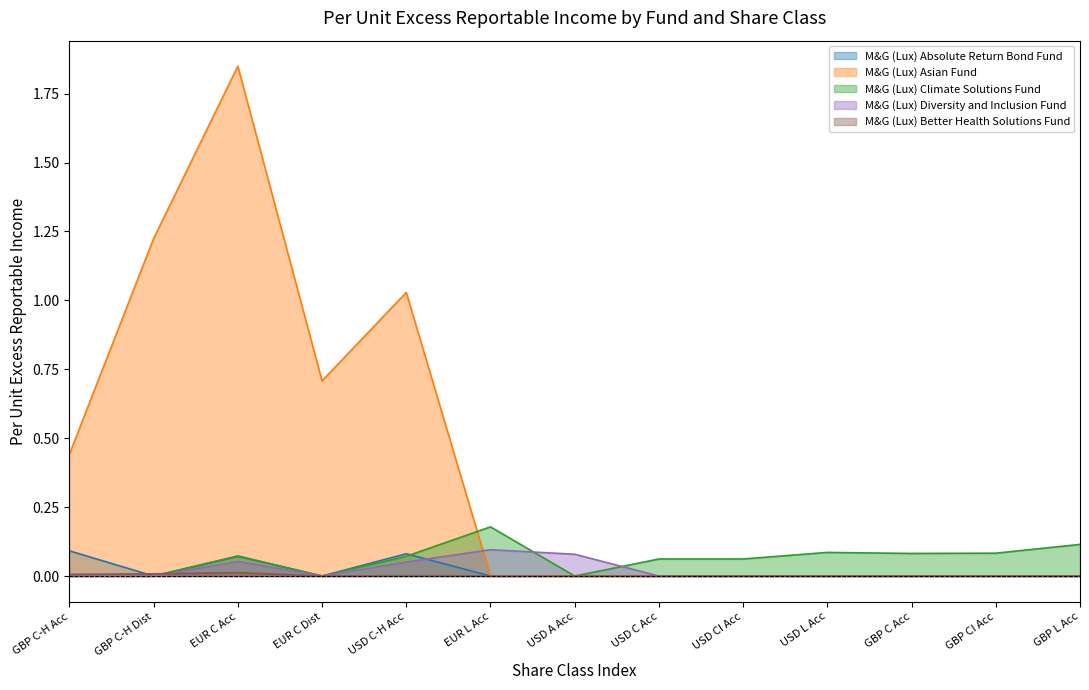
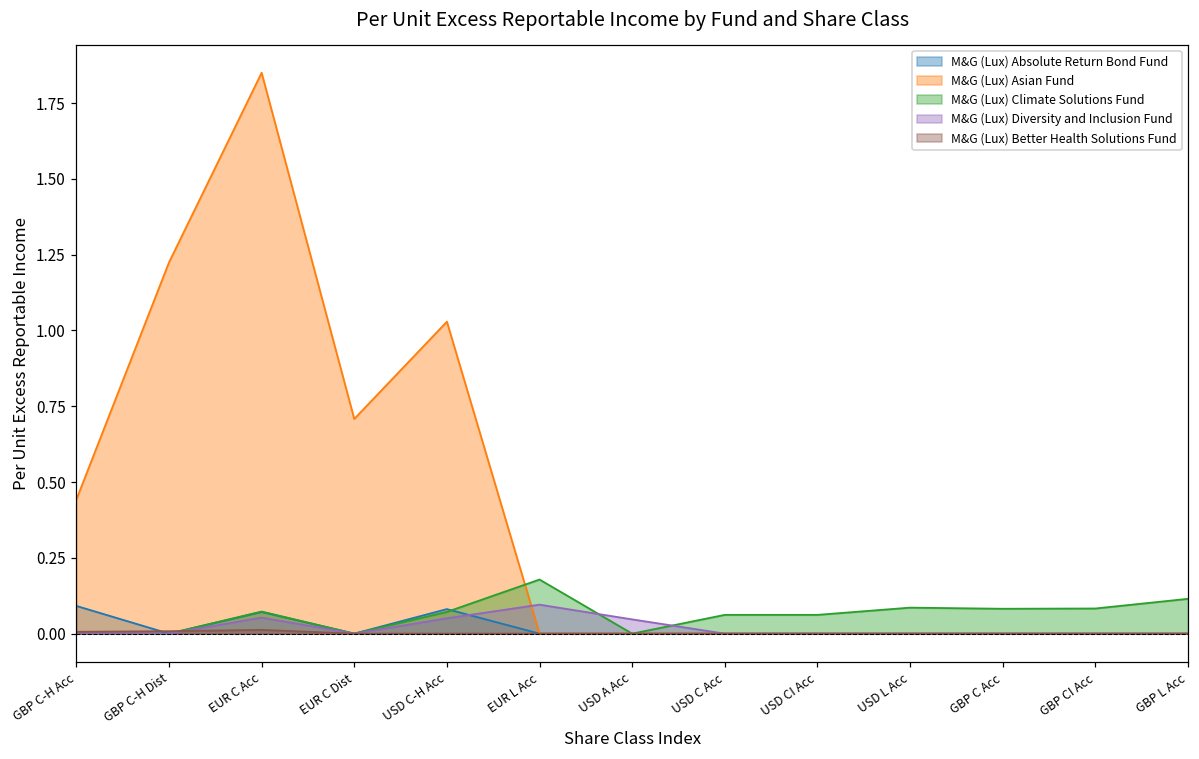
M&G (Lux) Diversity and Inclusion Fund, USD A Acc: 0.08 -> 0.05
